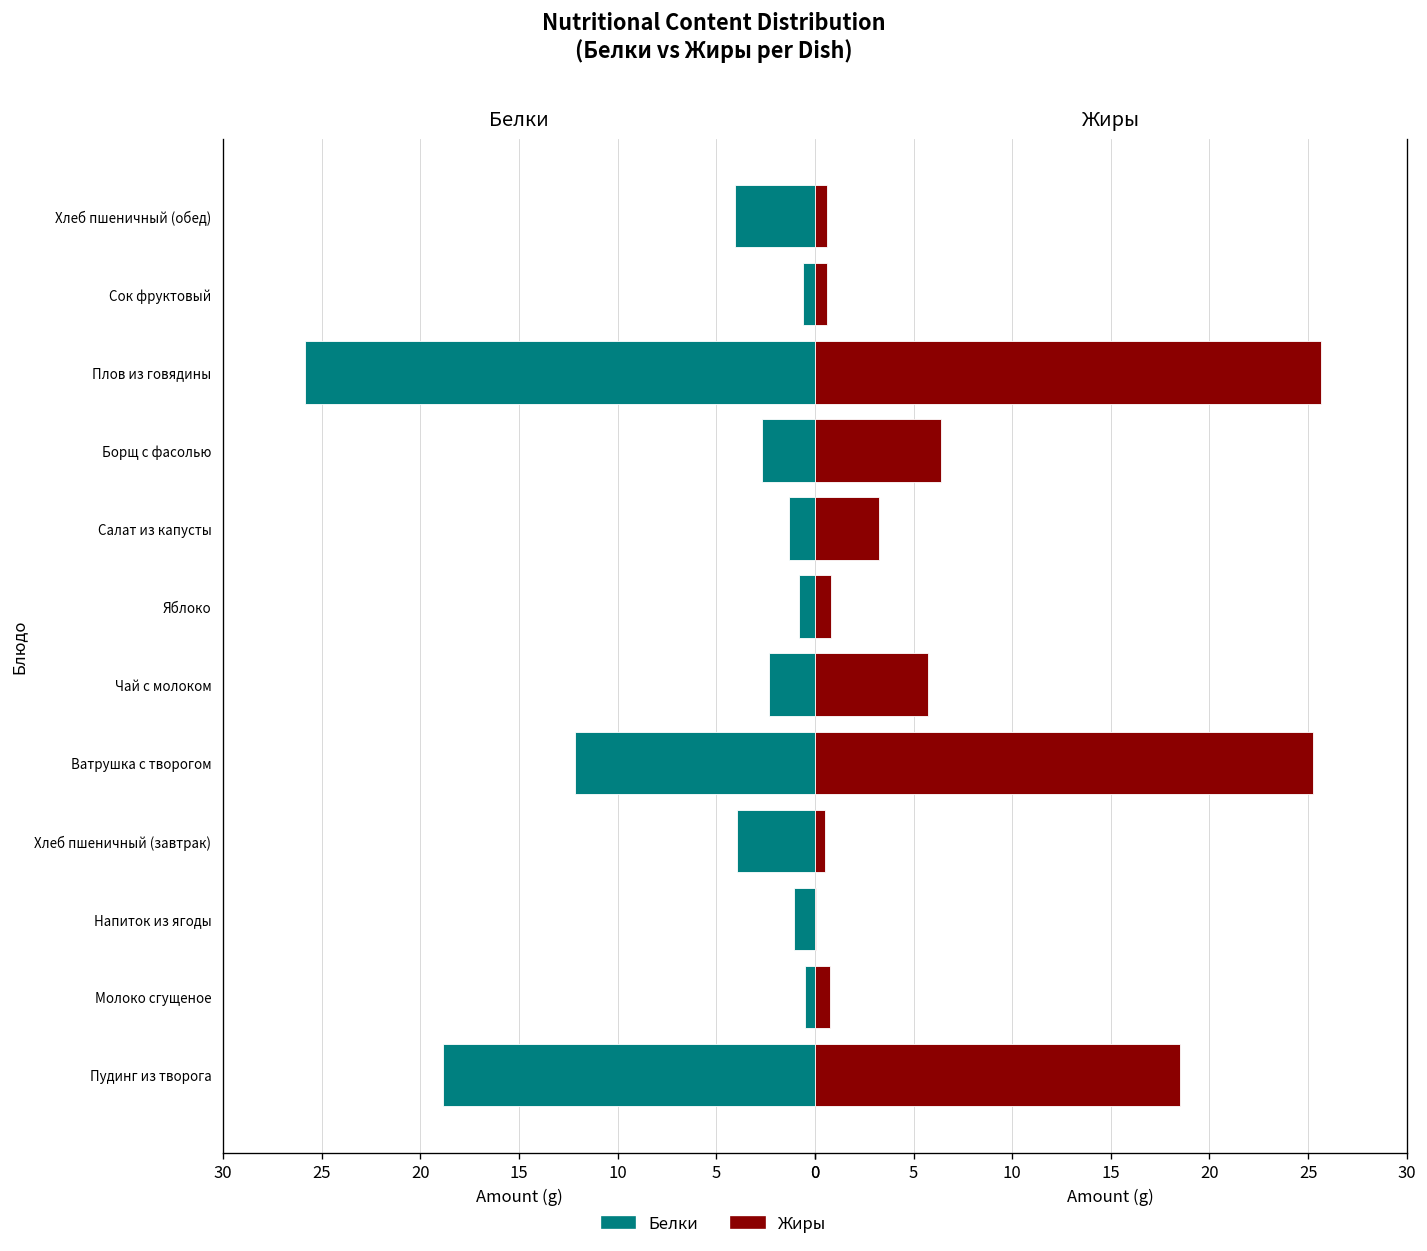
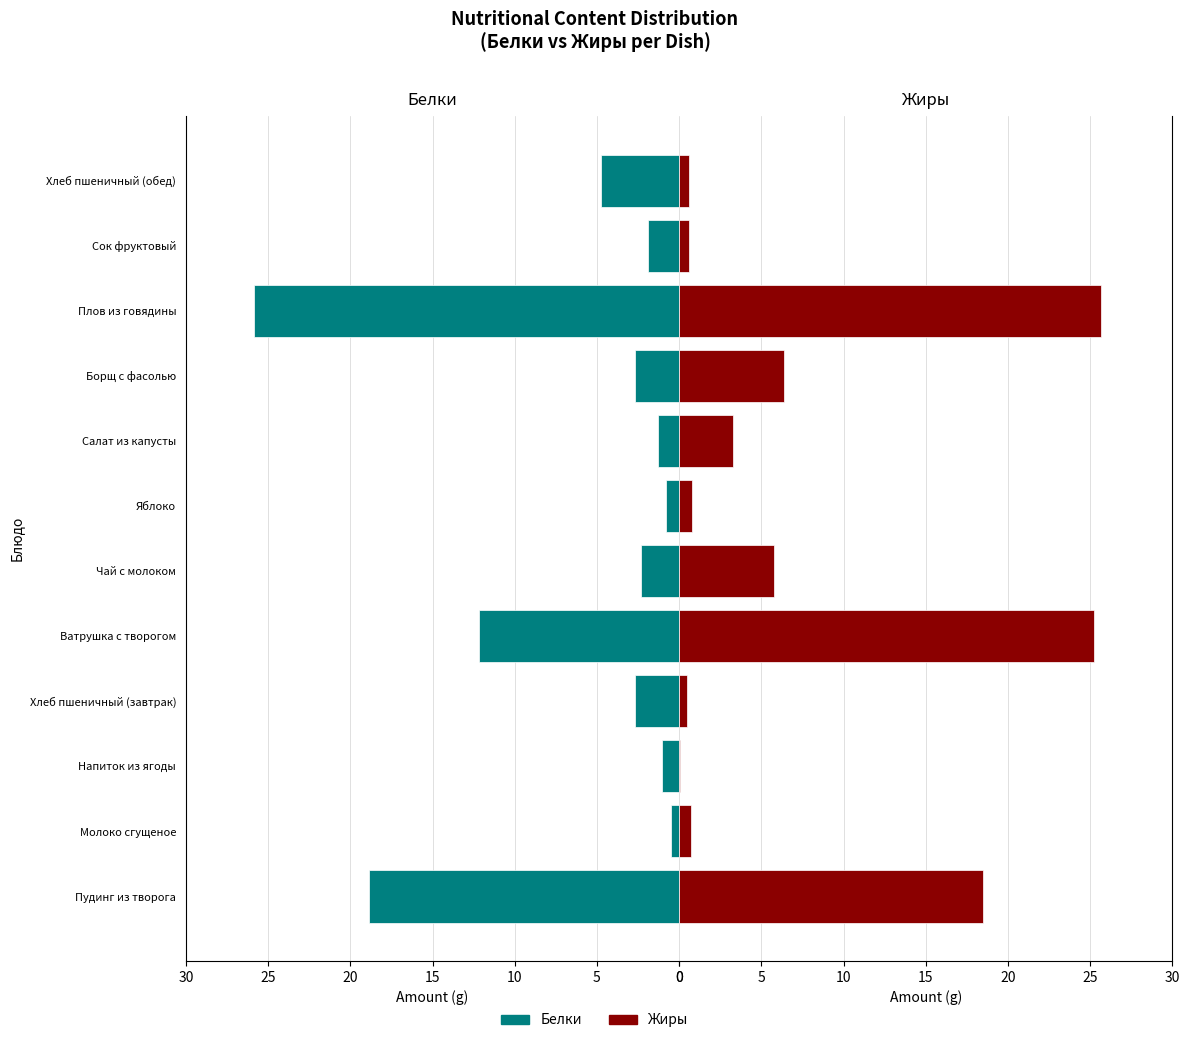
Белки, Хлеб пшеничный (обед): 4.1 -> 4.7
Белки, Сок фруктовый: 0.6 -> 1.9
Белки, Хлеб пшеничный (завтрак): 4.0 -> 2.7
